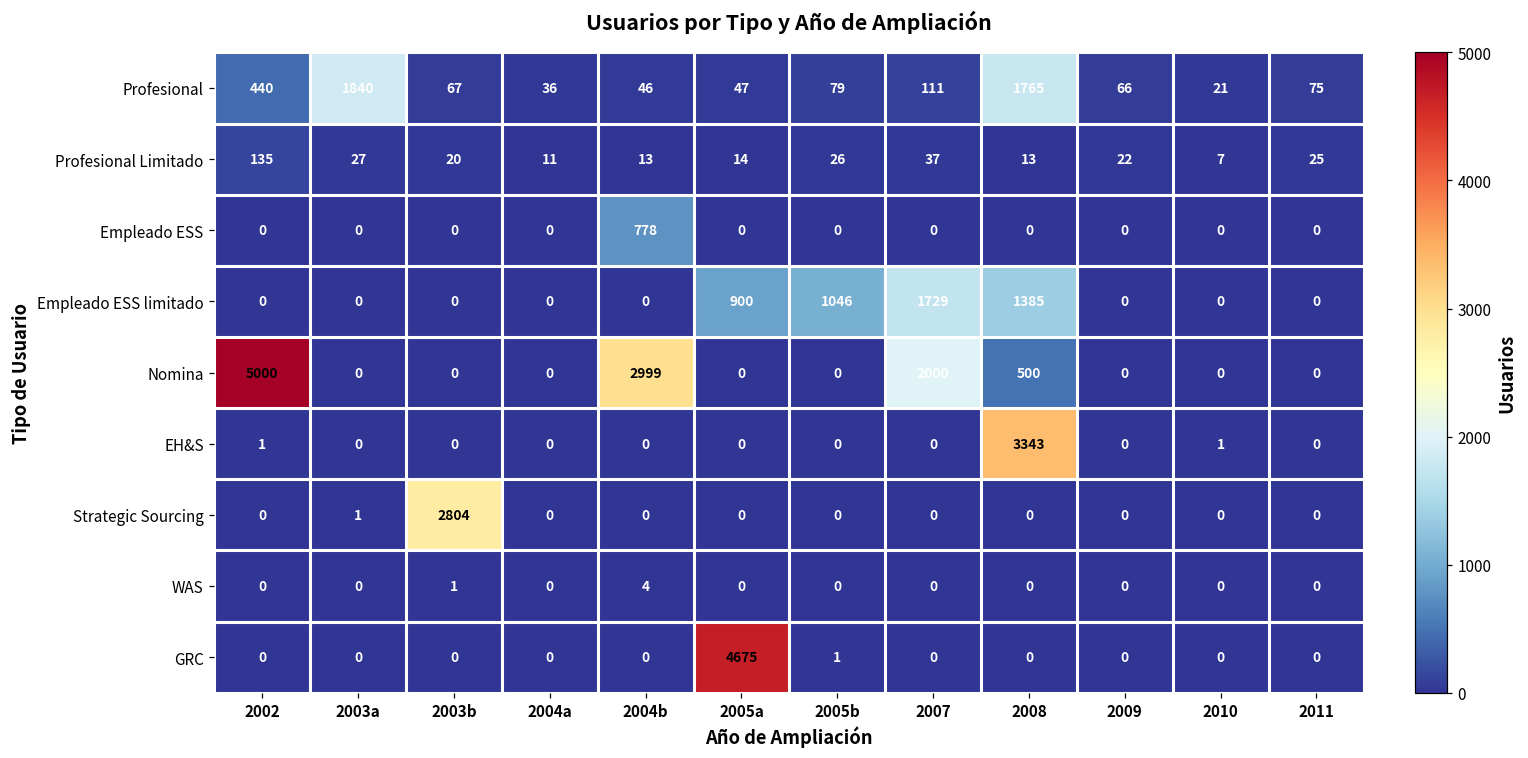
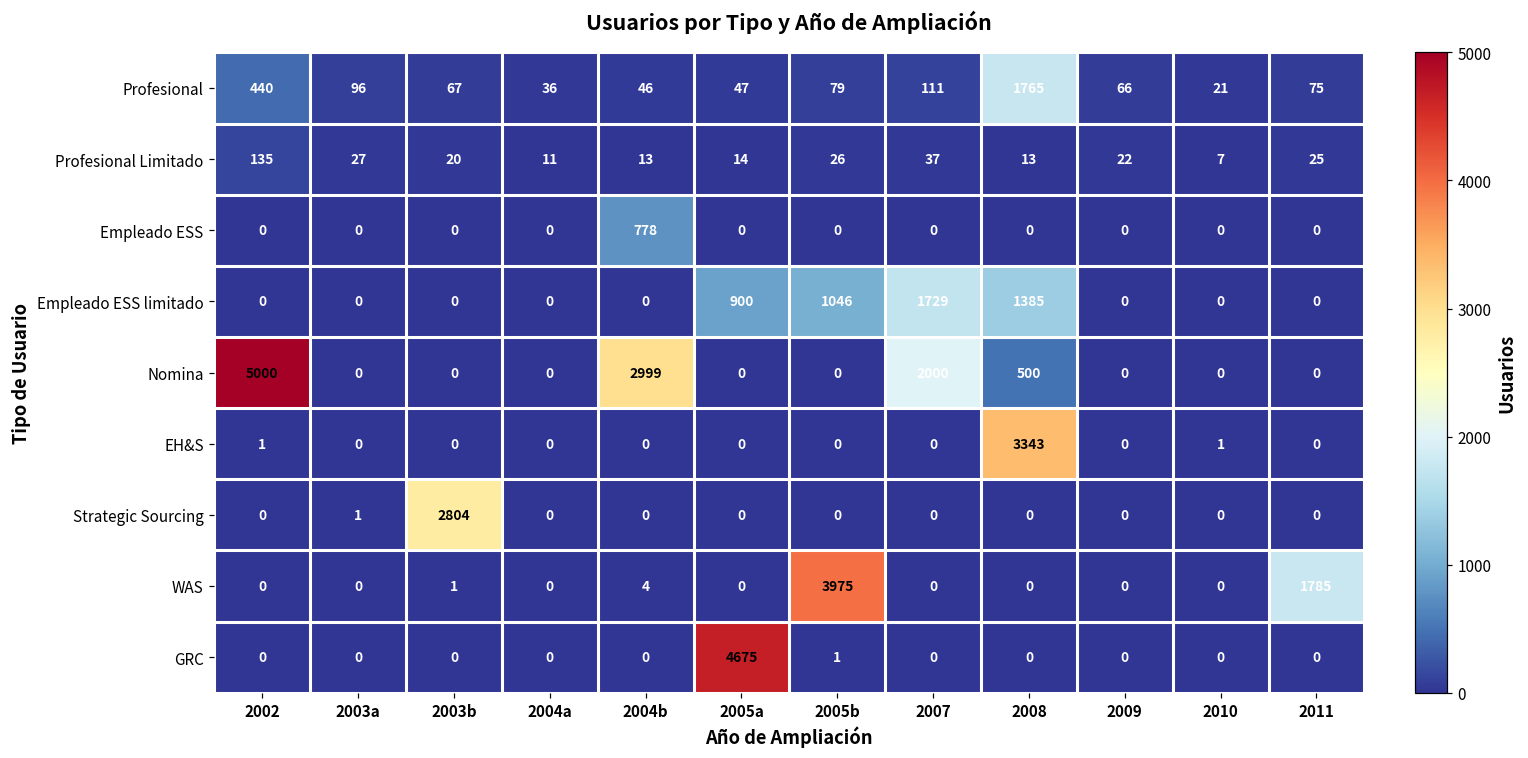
Profesional, 2003a: 1840 -> 96
WAS, 2005b: 0 -> 3975
WAS, 2011: 0 -> 1785
